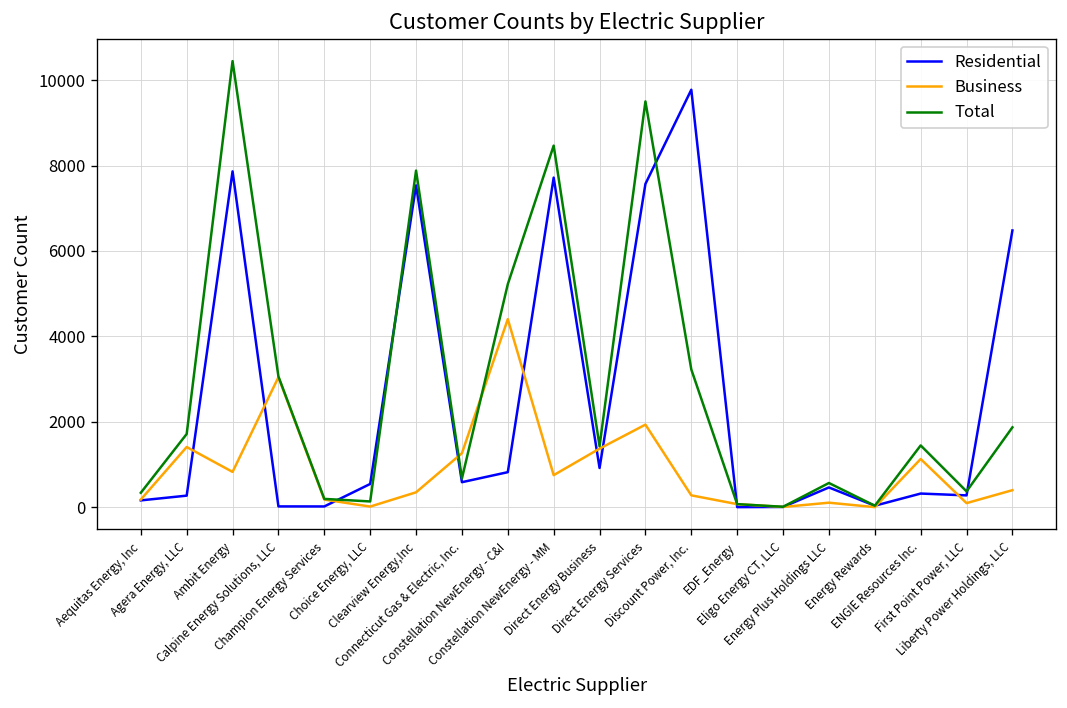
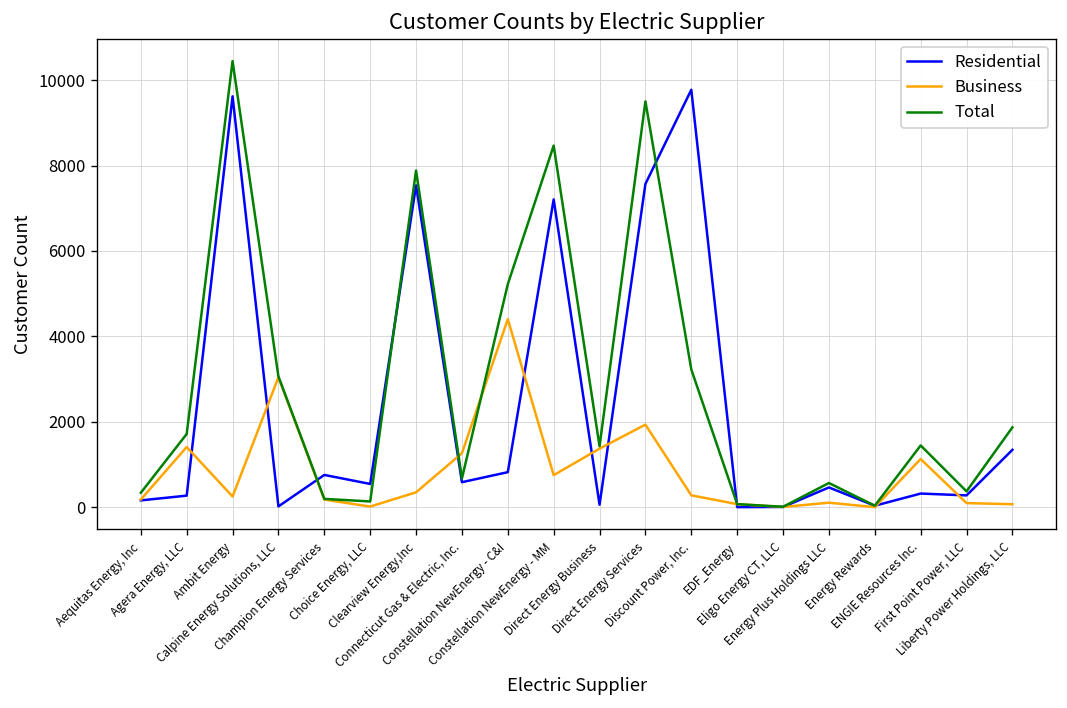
Residential, Ambit Energy: 7900 -> 9600
Business, Ambit Energy: 800 -> 200
Residential, Champion Energy Services: 0 -> 800
Residential, Constellation NewEnergy - MM: 7700 -> 7200
Residential, Direct Energy Business: 900 -> 100
Residential, Liberty Power Holdings, LLC: 6500 -> 1300
Business, Liberty Power Holdings, LLC: 400 -> 100
